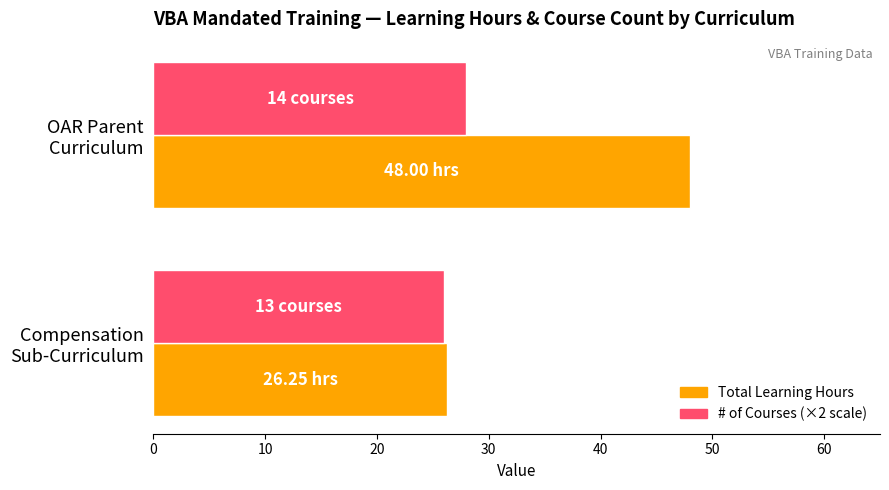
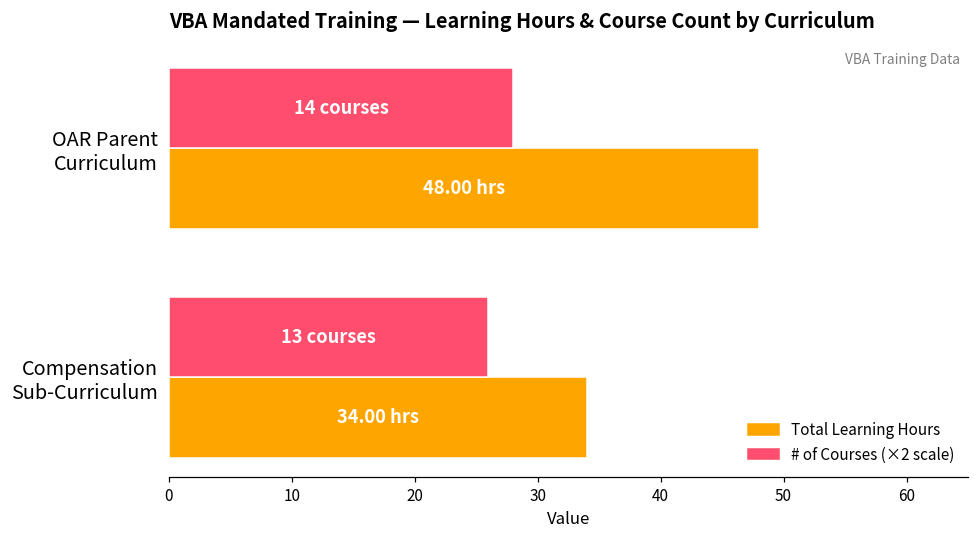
Total Learning Hours, Compensation Sub-Curriculum: 26.25 -> 34.00
